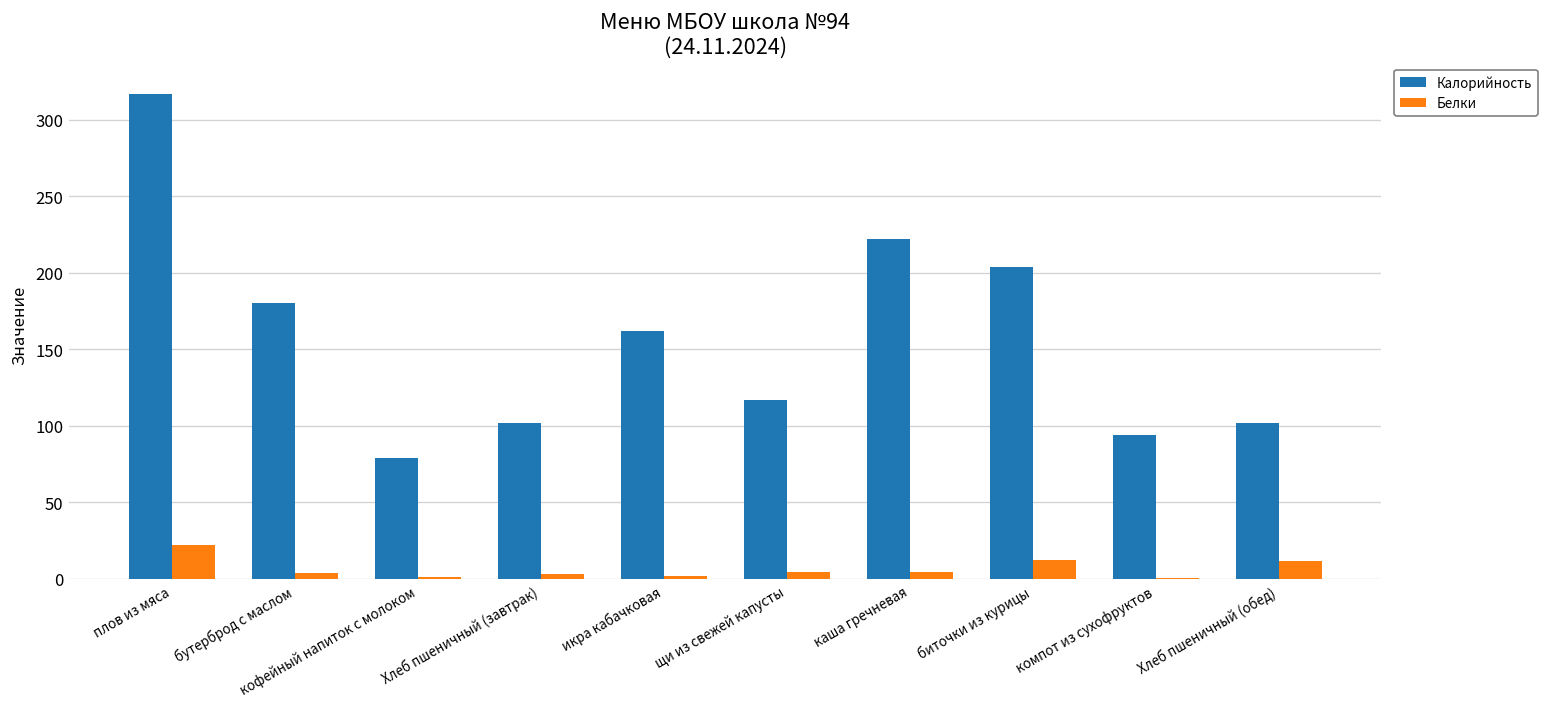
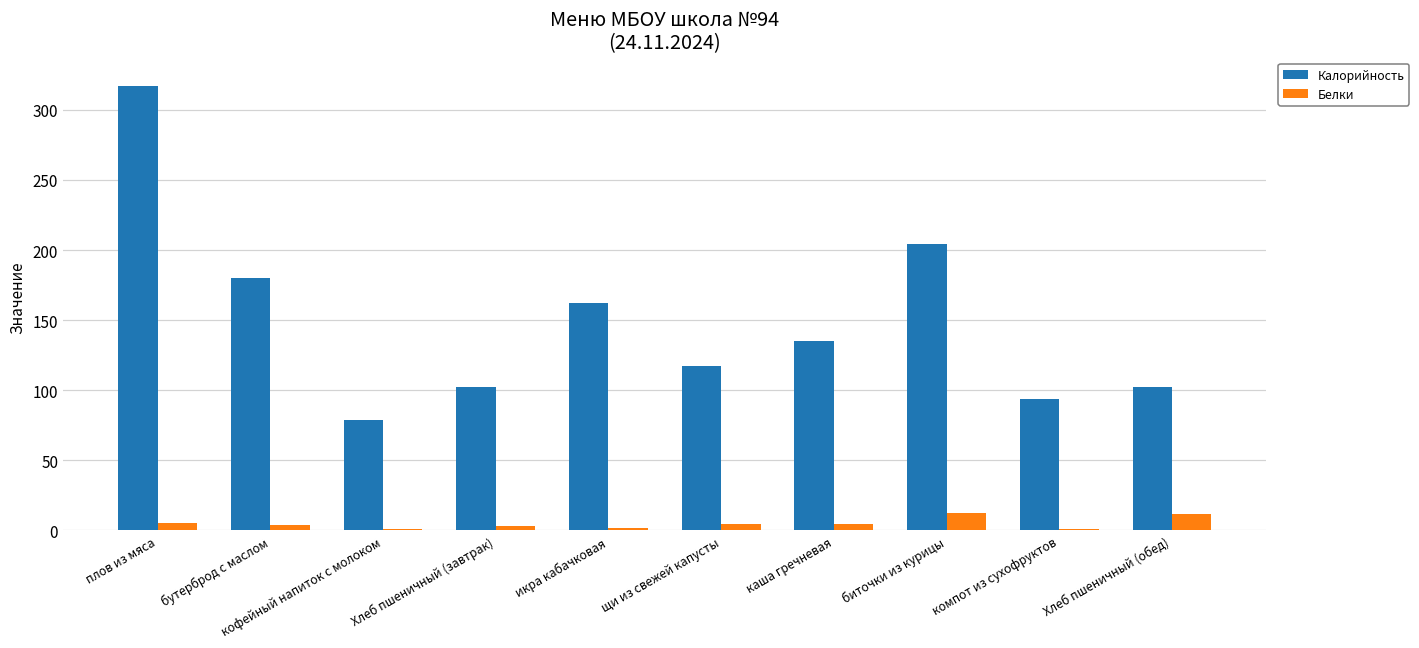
Белки, плов из мяса: 22 -> 5
Калорийность, каша гречневая: 222 -> 135
